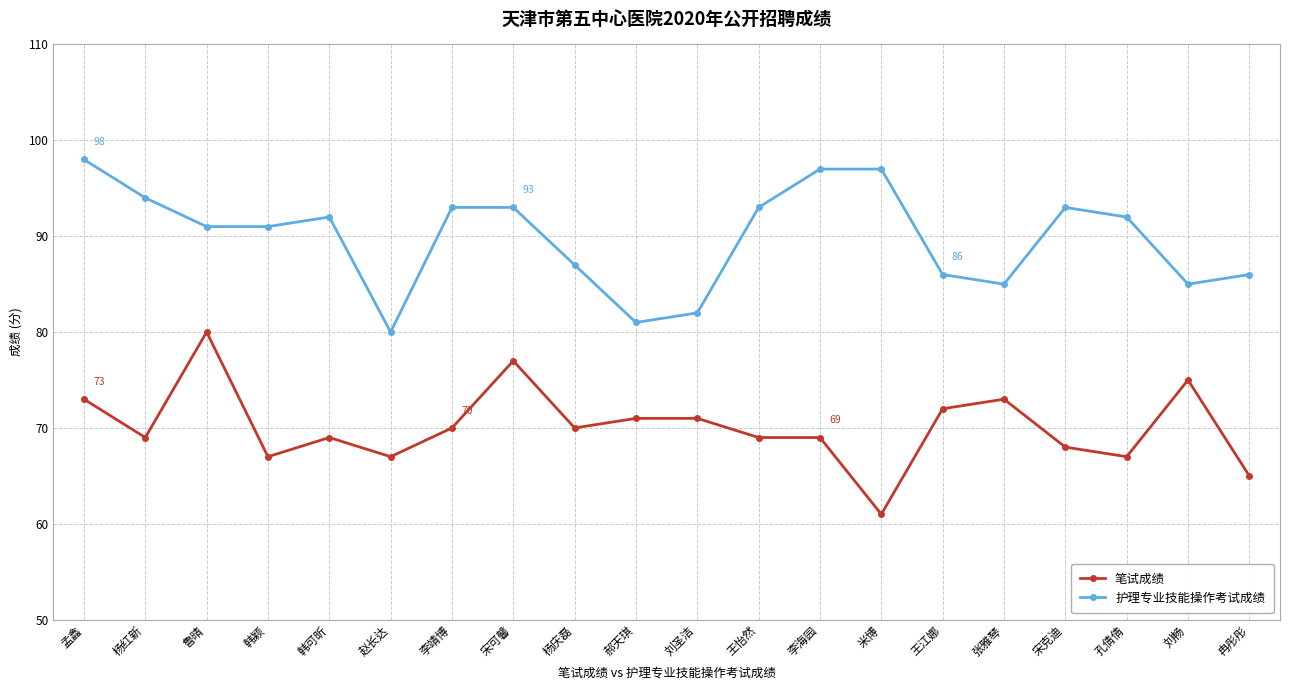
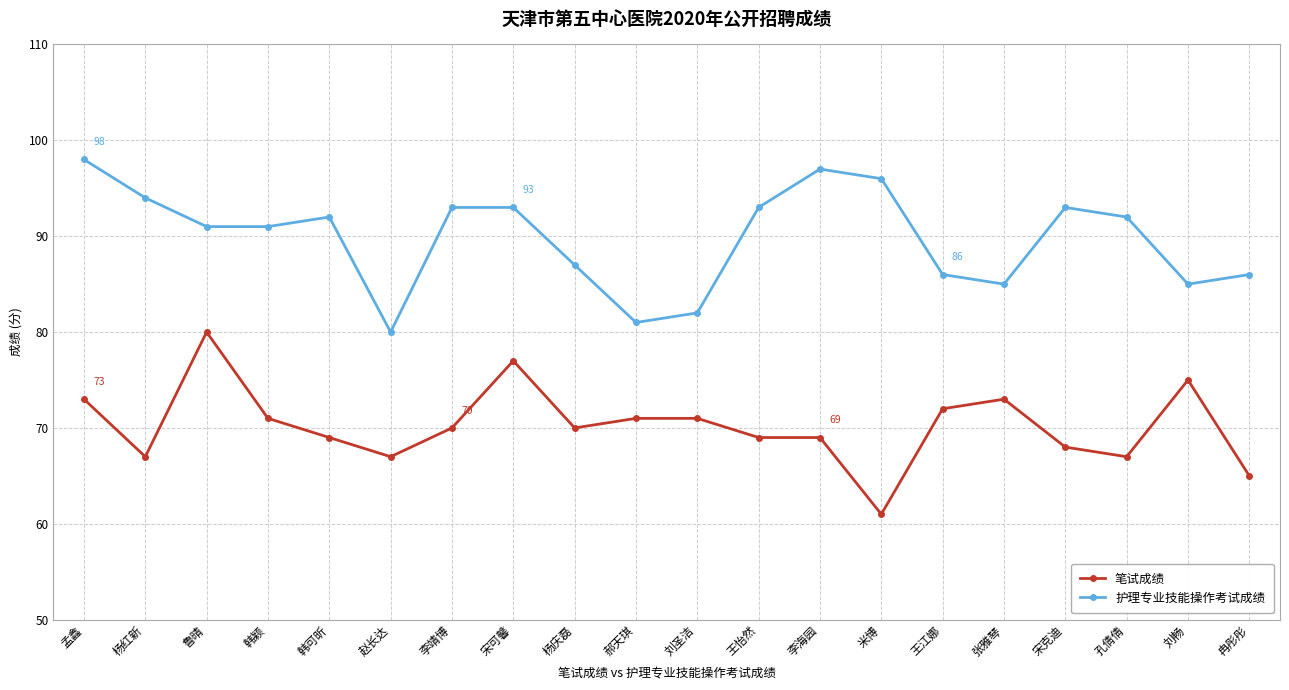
笔试成绩, 杨红新: 69 -> 67
笔试成绩, 韩颖: 67 -> 71
护理专业技能操作考试成绩, 米博: 97 -> 96
